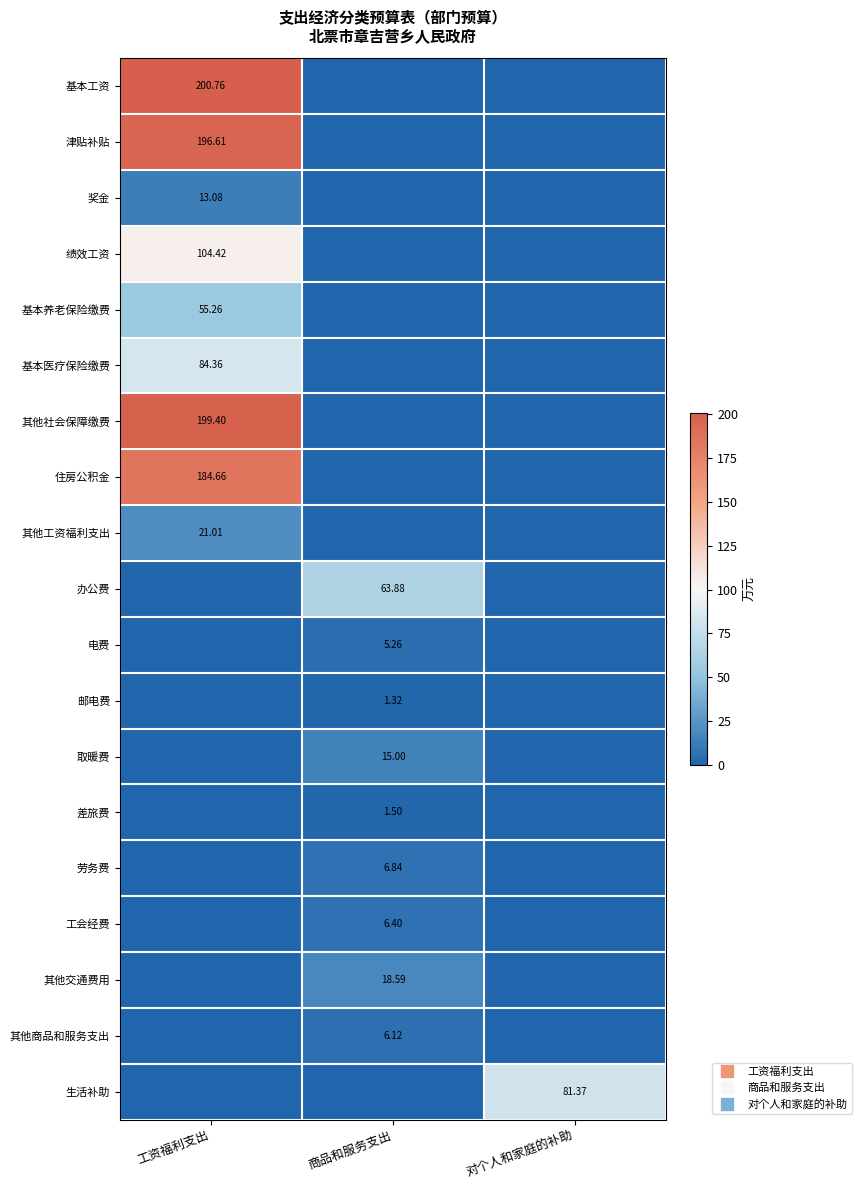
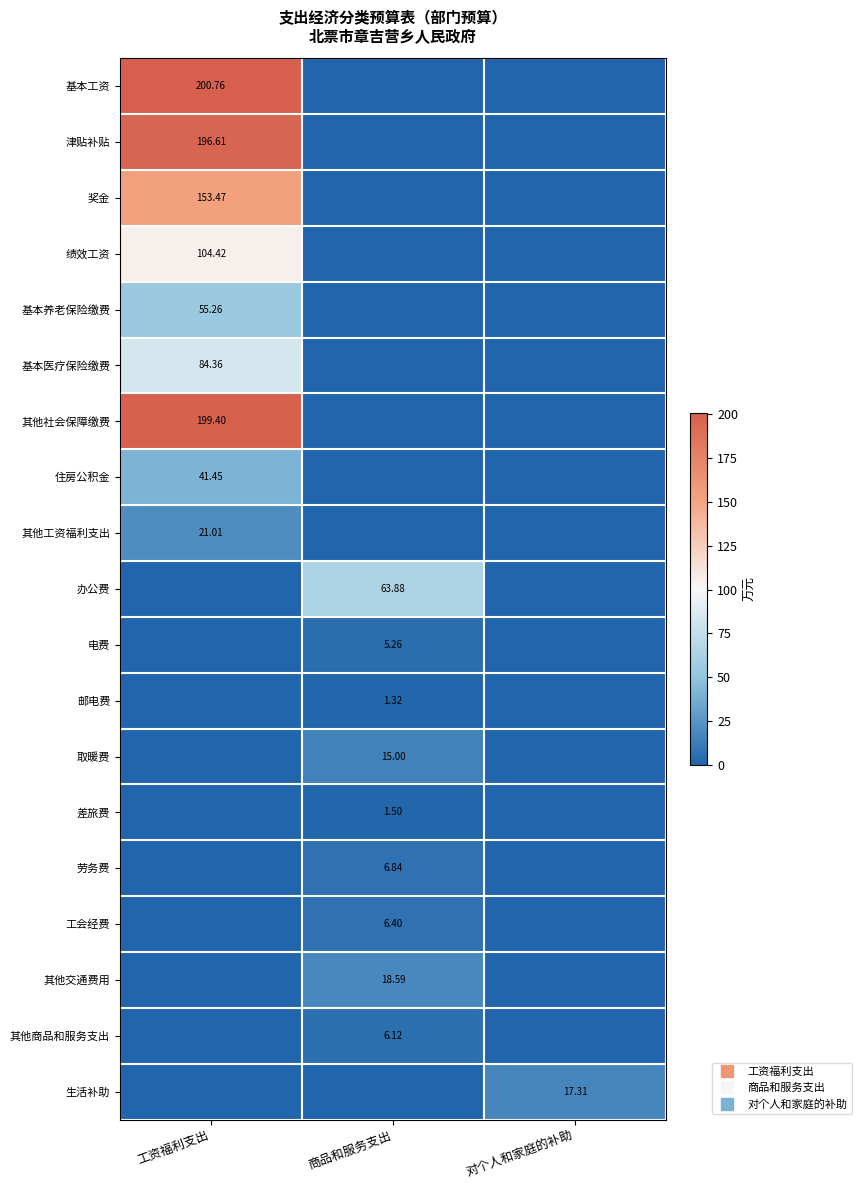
奖金, 工资福利支出: 13.08 -> 153.47
住房公积金, 工资福利支出: 184.66 -> 41.45
生活补助, 对个人和家庭的补助: 81.37 -> 17.31
